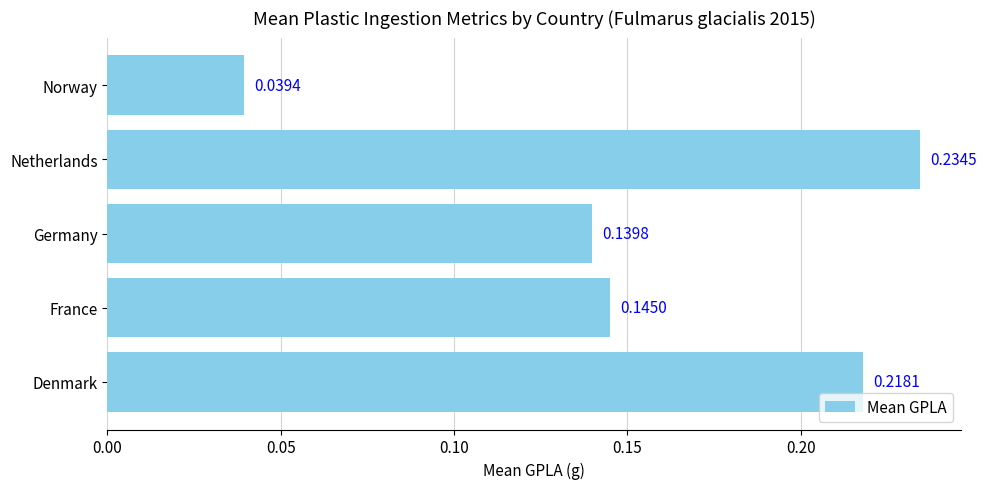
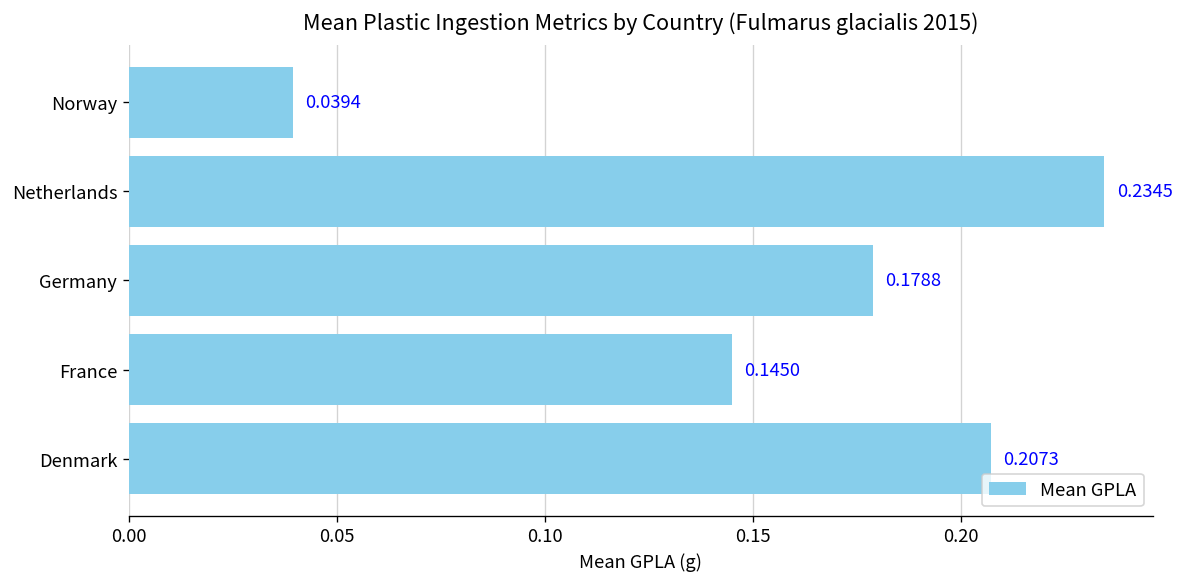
Germany: 0.1398 -> 0.1788
Denmark: 0.2181 -> 0.2073
